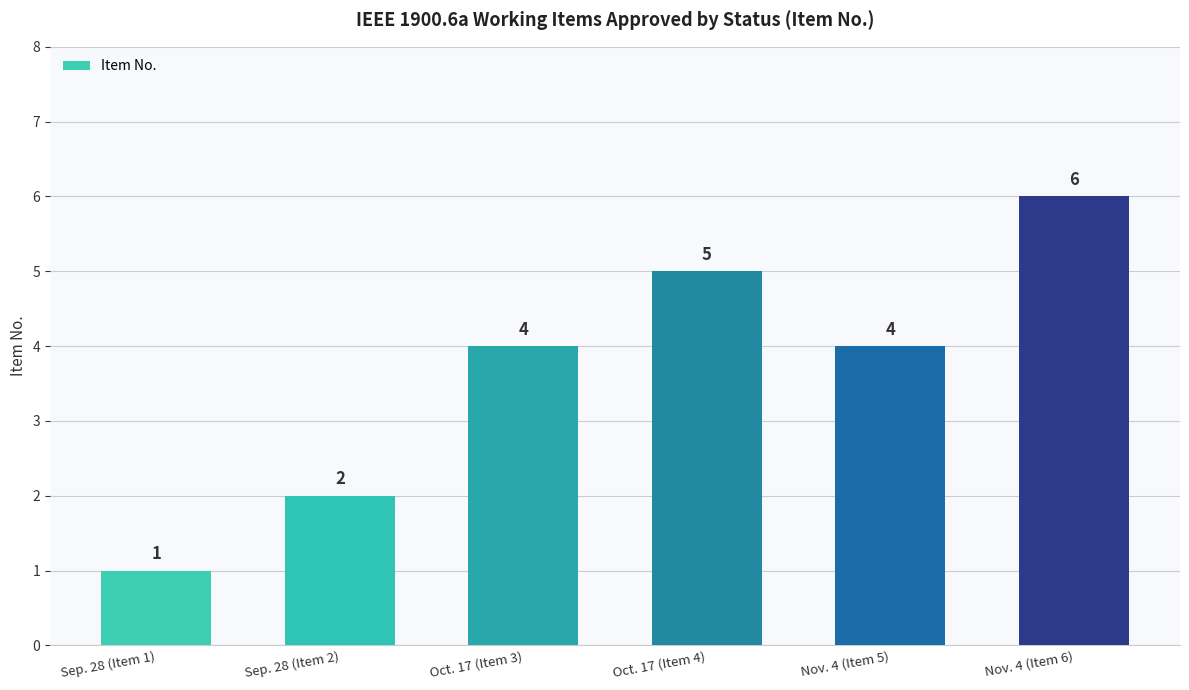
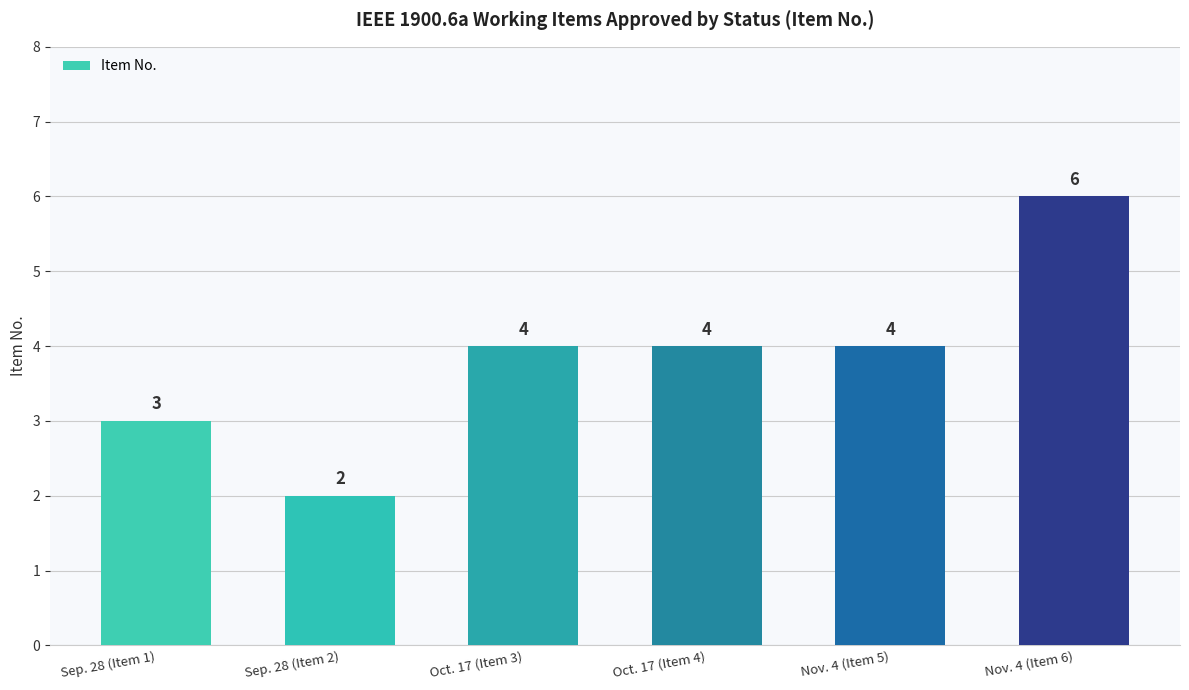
Sep. 28 (Item 1): 1 -> 3
Oct. 17 (Item 4): 5 -> 4
